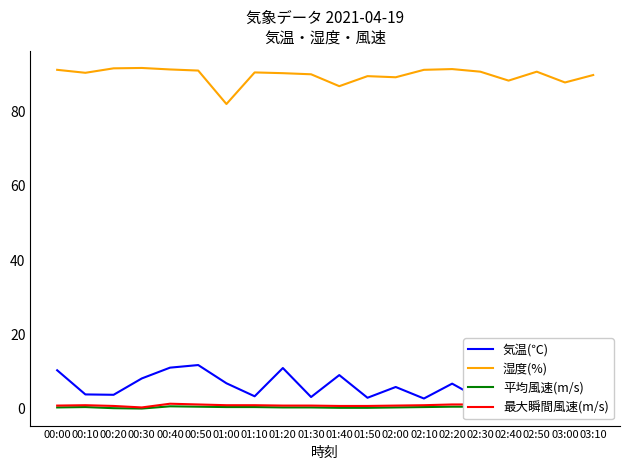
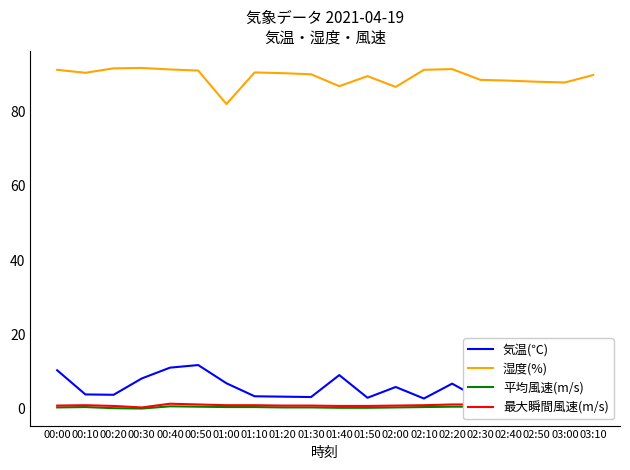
気温(℃), 01:20: 11 -> 3
湿度(%), 02:00: 89 -> 87
湿度(%), 02:30: 91 -> 89
湿度(%), 02:50: 91 -> 88
